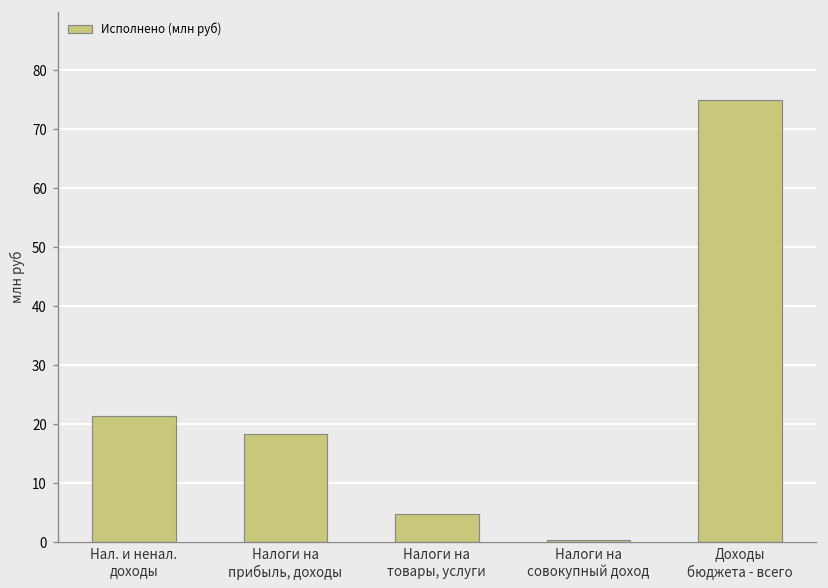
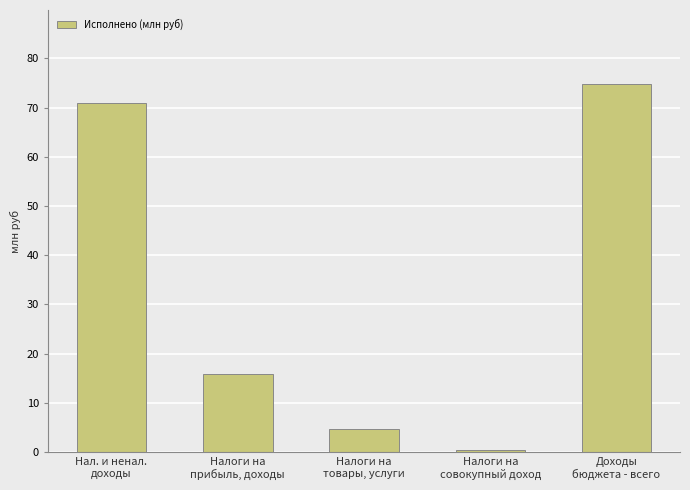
Нал. и ненал. доходы: 21 -> 71
Налоги на прибыль, доходы: 18 -> 16
